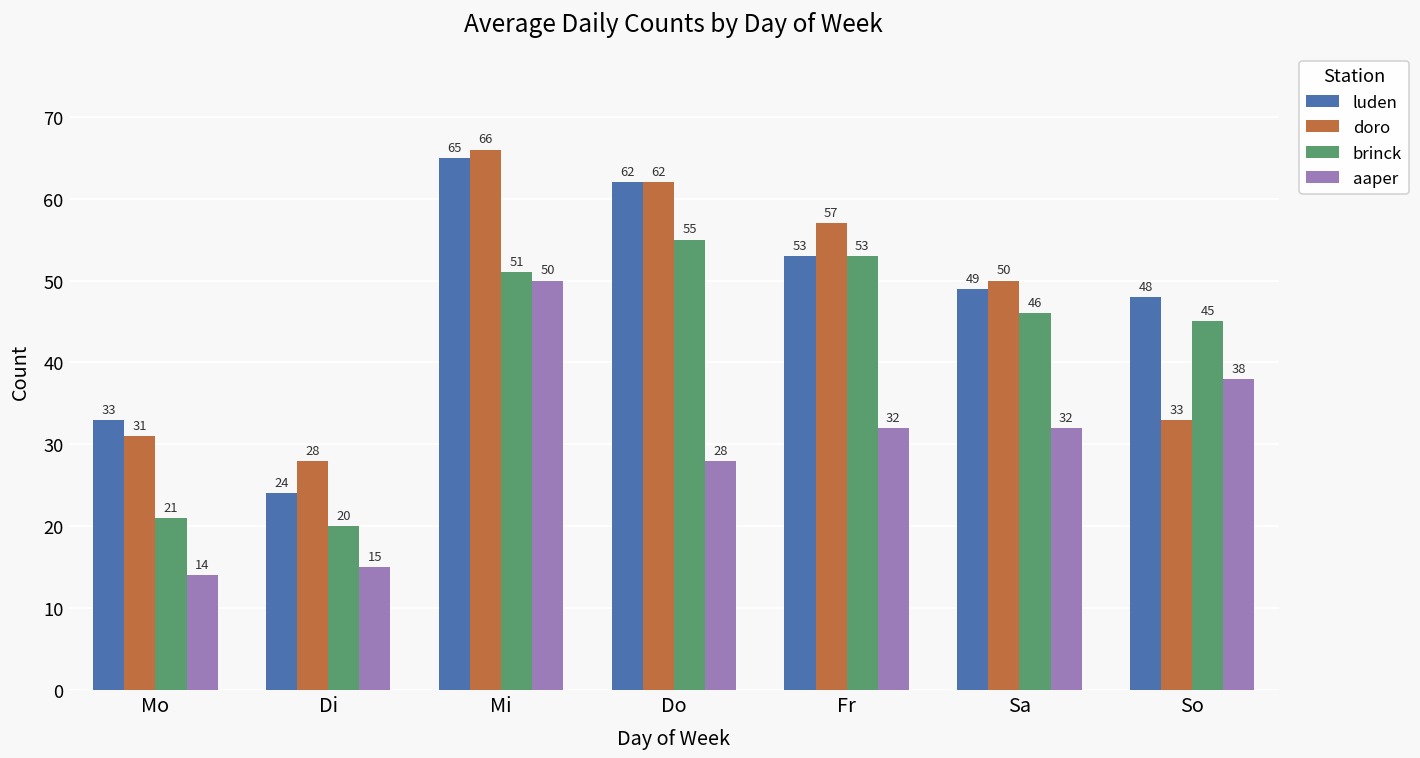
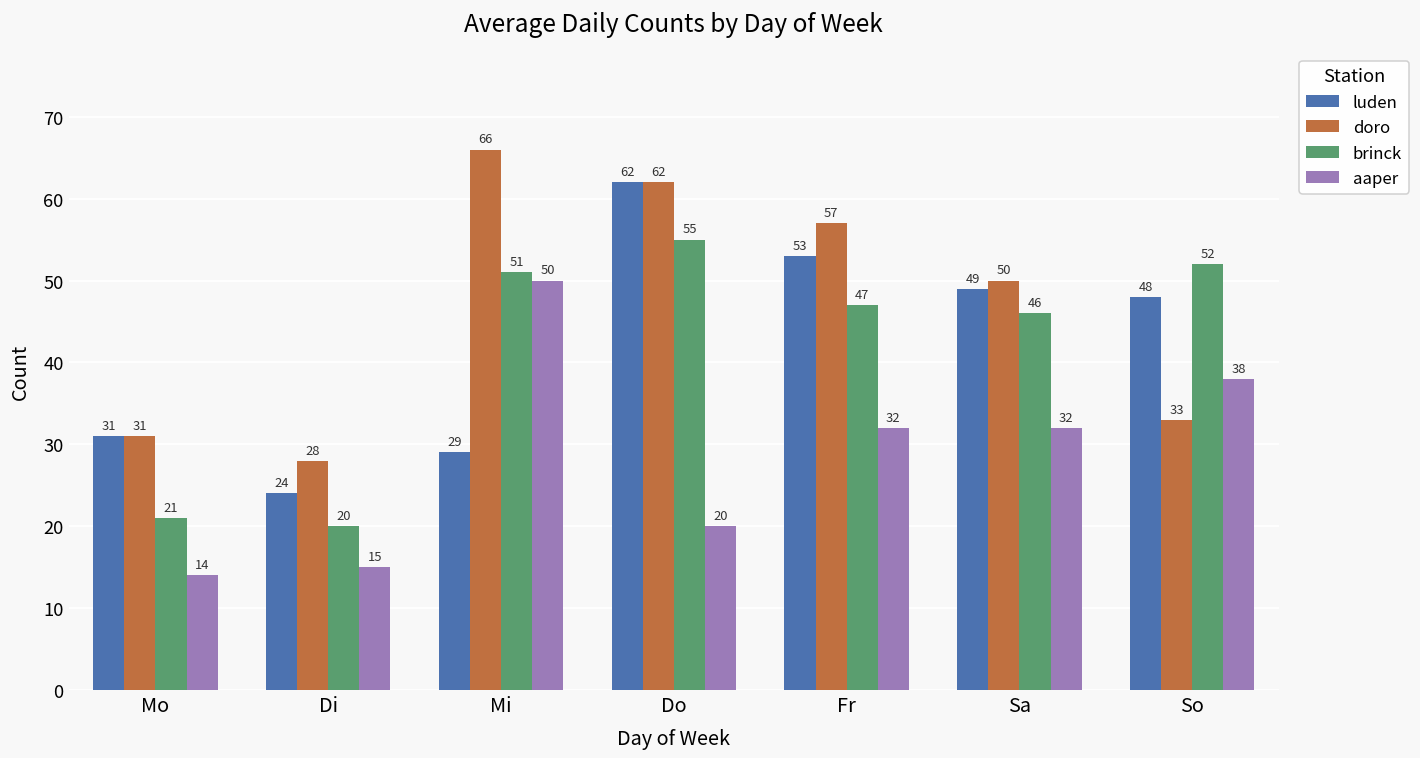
luden, Mo: 33 -> 31
luden, Mi: 65 -> 29
aaper, Do: 28 -> 20
brinck, Fr: 53 -> 47
brinck, So: 45 -> 52
